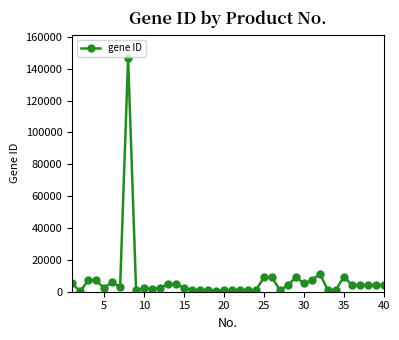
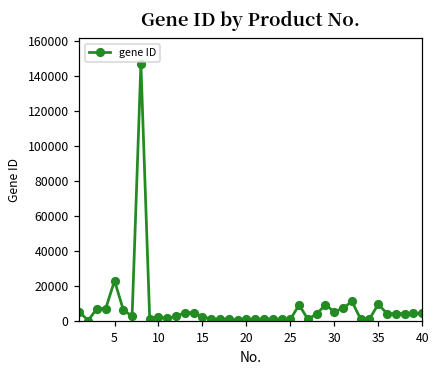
5: 2000 -> 23000
25: 9000 -> 1000
